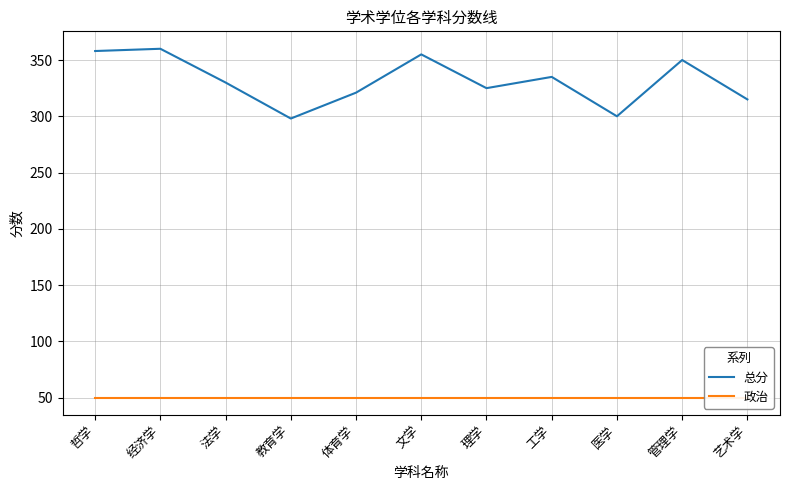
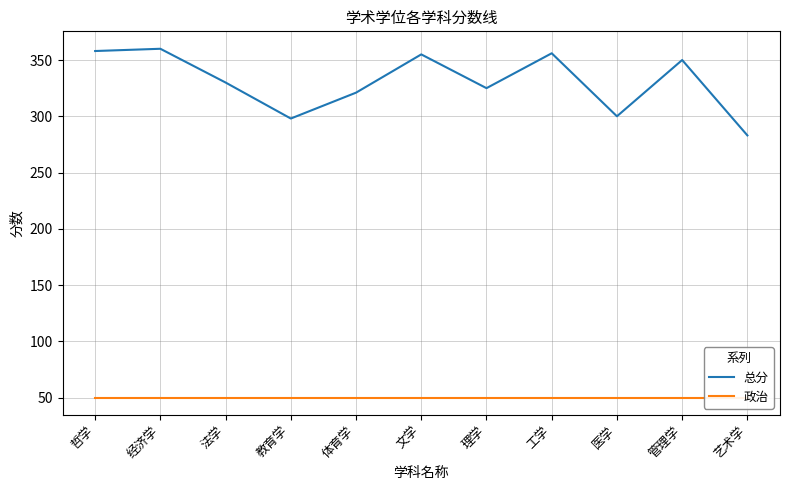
总分, 工学: 335 -> 356
总分, 艺术学: 315 -> 283
